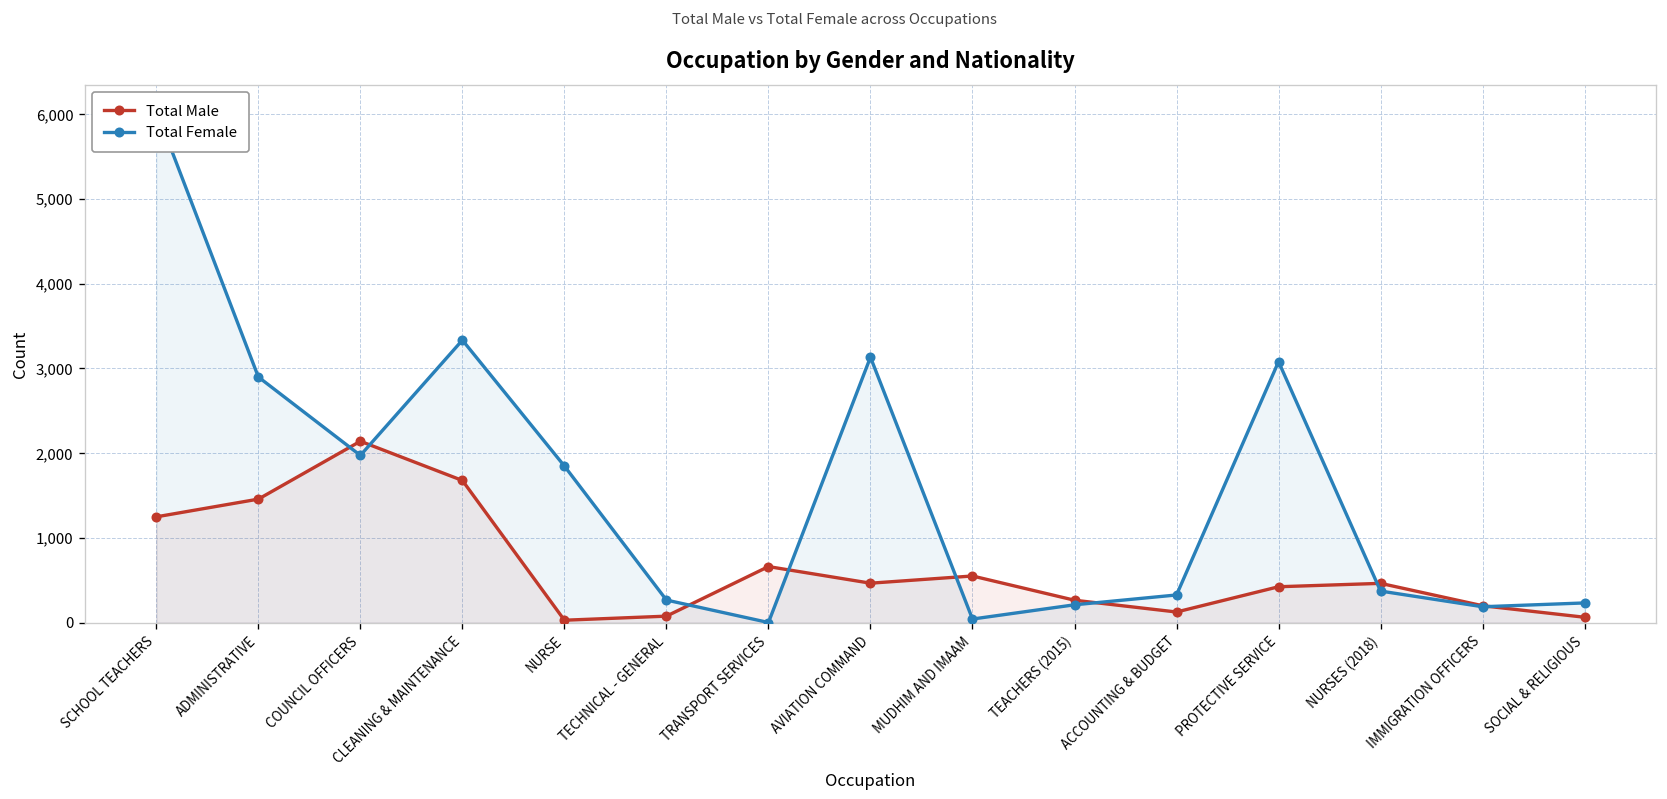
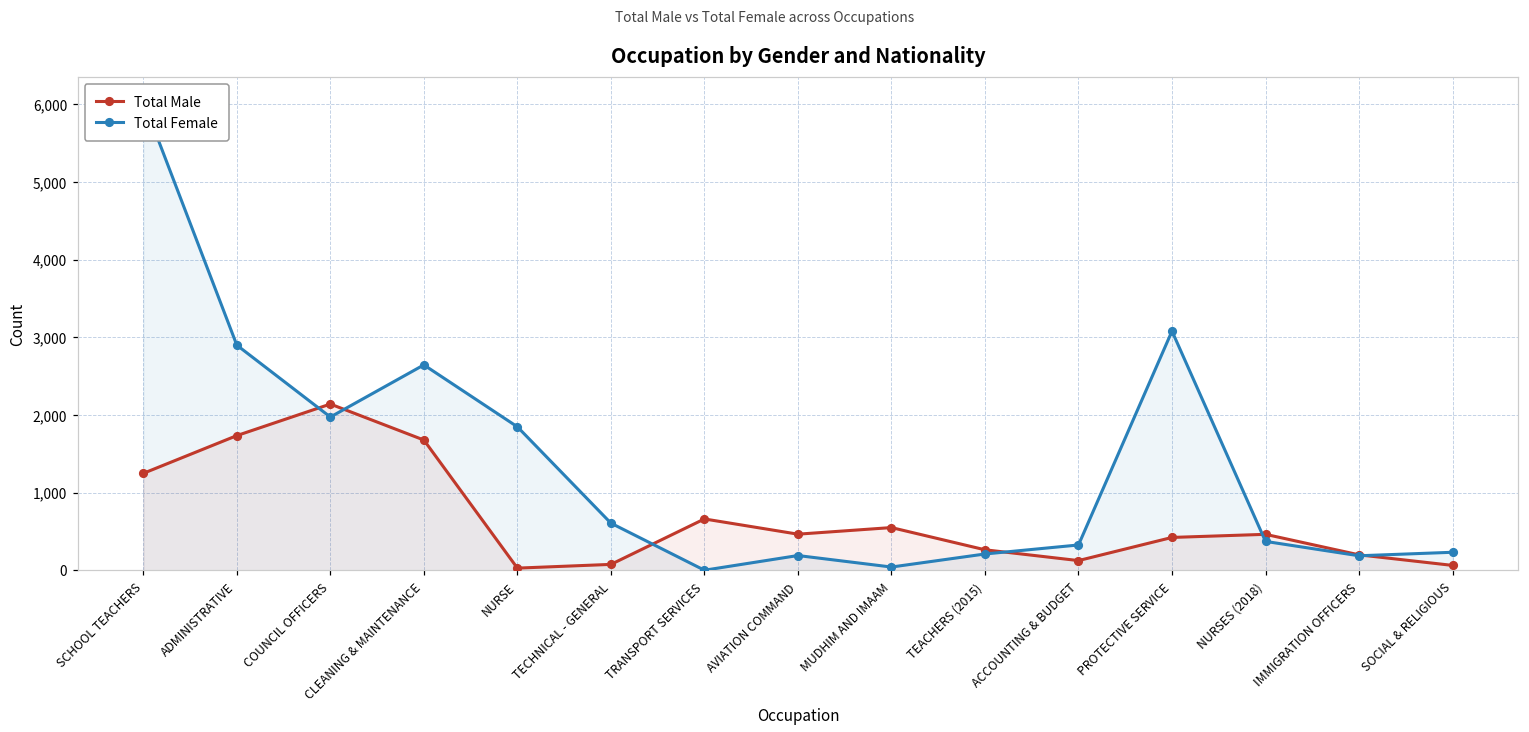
Total Male, ADMINISTRATIVE: 1,500 -> 1,700
Total Female, CLEANING & MAINTENANCE: 3,300 -> 2,600
Total Female, TECHNICAL - GENERAL: 300 -> 600
Total Female, AVIATION COMMAND: 3,100 -> 200
